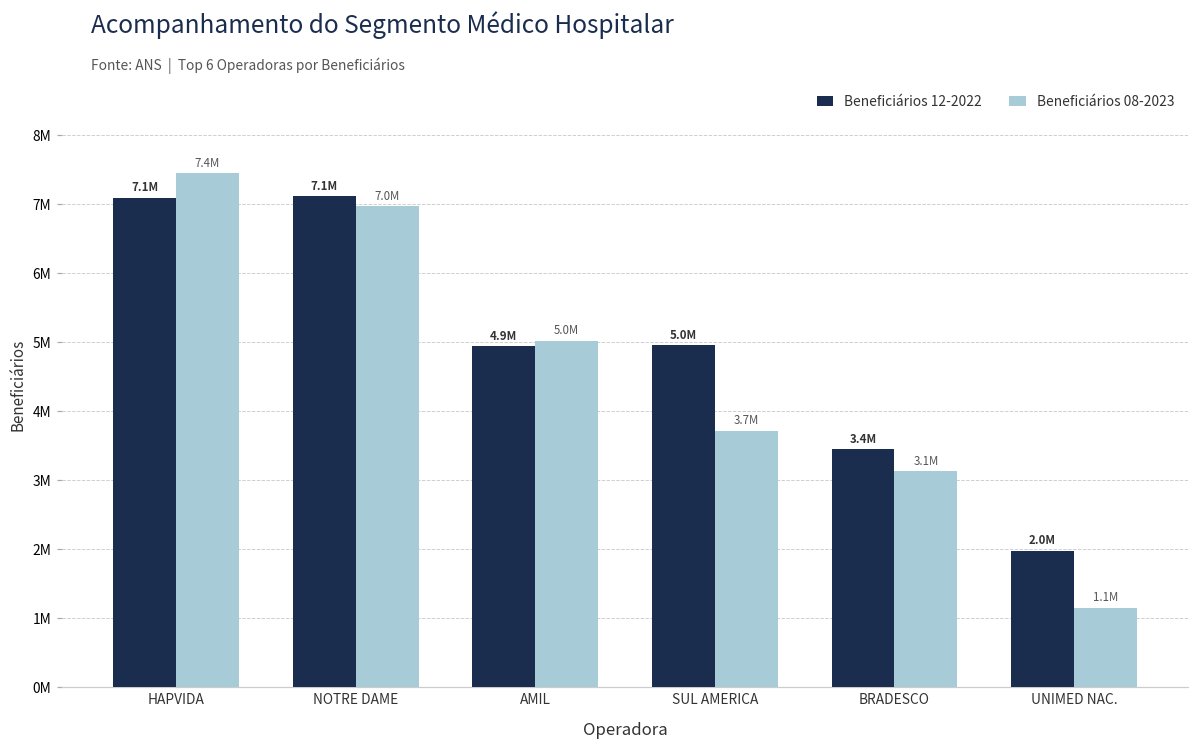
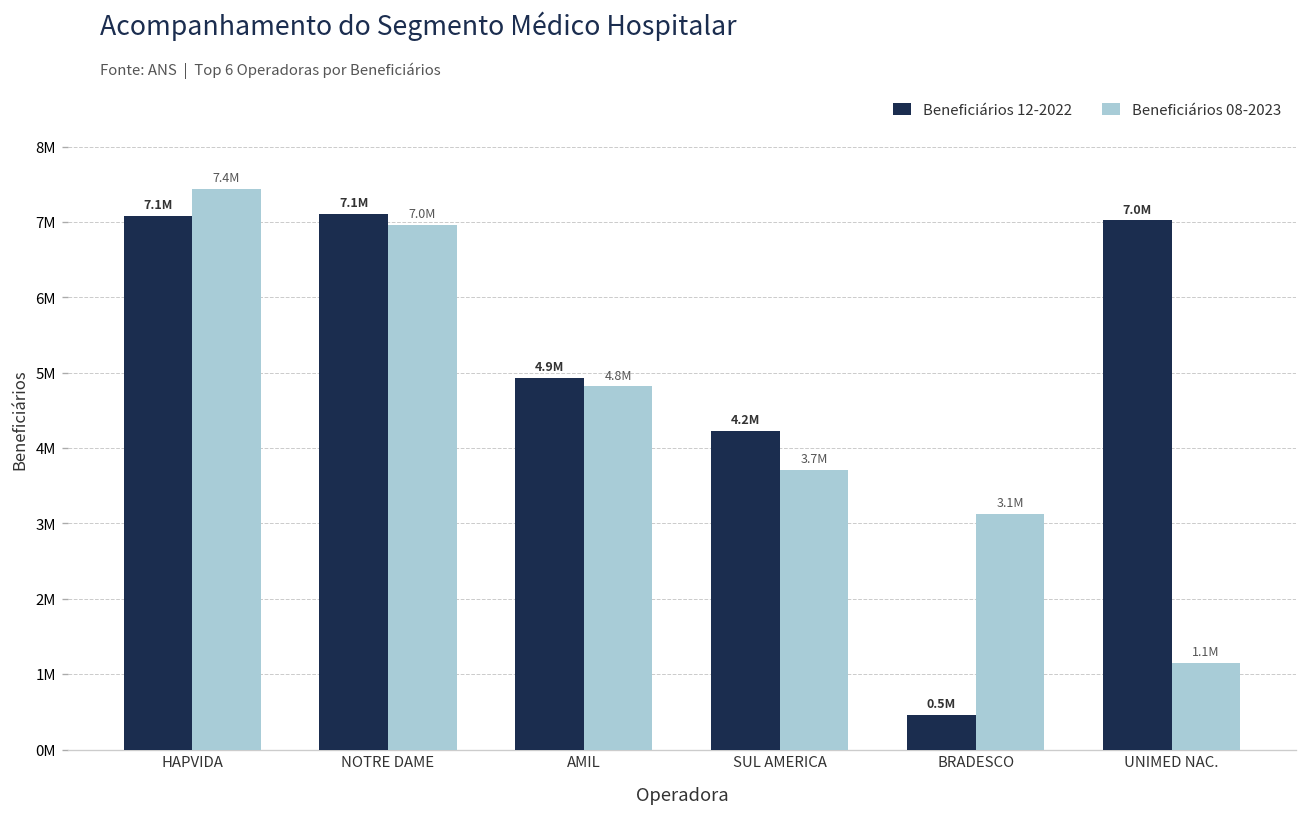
Beneficiários 08-2023, AMIL: 5.0M -> 4.8M
Beneficiários 12-2022, SUL AMERICA: 5.0M -> 4.2M
Beneficiários 12-2022, BRADESCO: 3.4M -> 0.5M
Beneficiários 12-2022, UNIMED NAC.: 2.0M -> 7.0M
